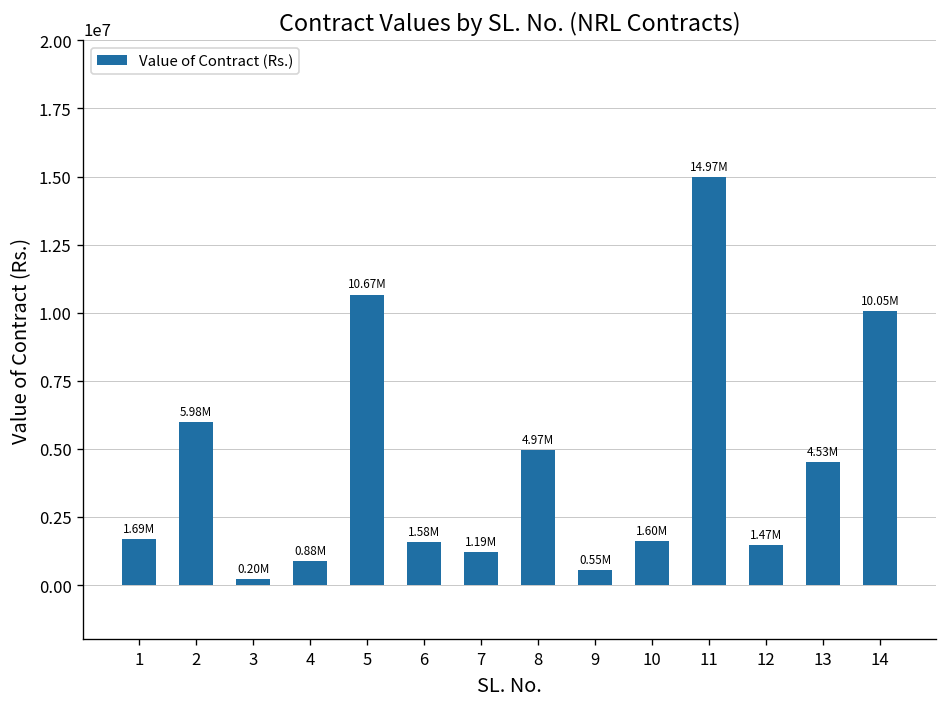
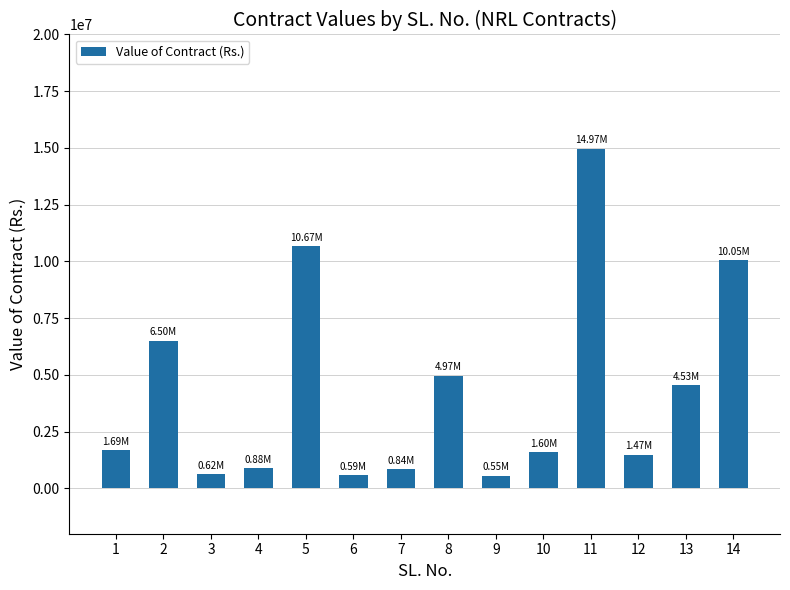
2: 5.98M -> 6.50M
3: 0.20M -> 0.62M
6: 1.58M -> 0.59M
7: 1.19M -> 0.84M
